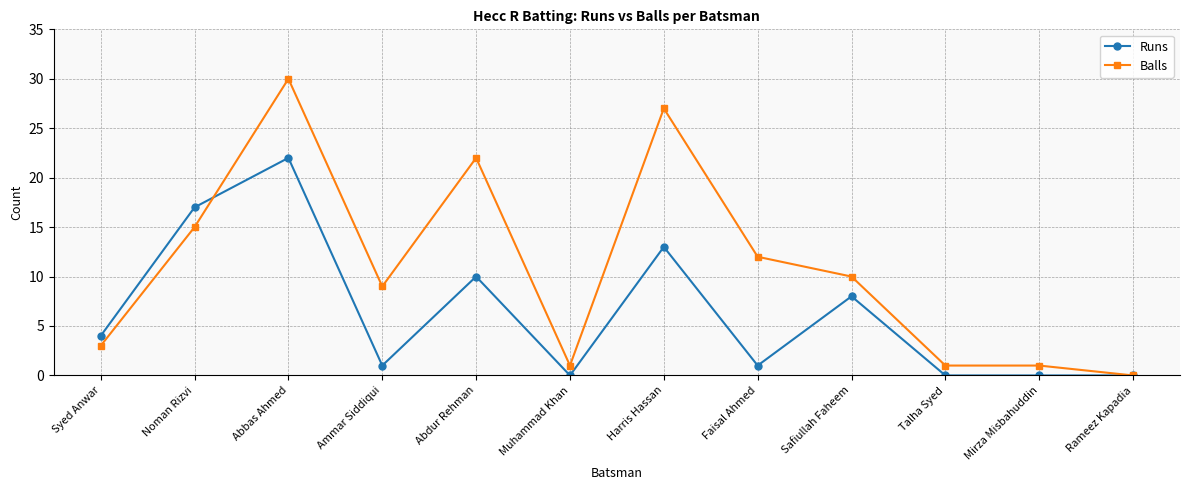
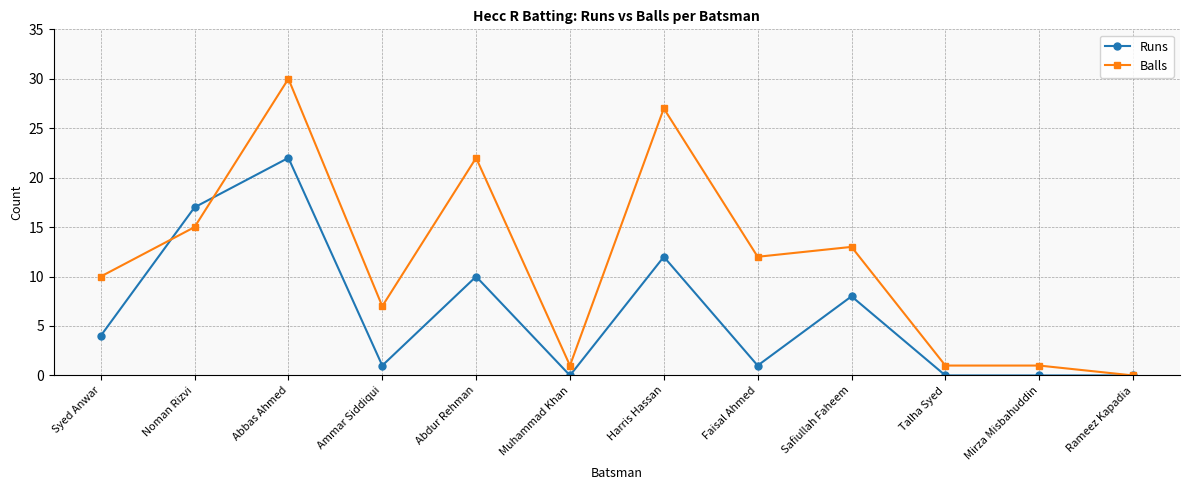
Balls, Syed Anwar: 3 -> 10
Balls, Ammar Siddiqui: 9 -> 7
Runs, Harris Hassan: 13 -> 12
Balls, Safiullah Faheem: 10 -> 13
